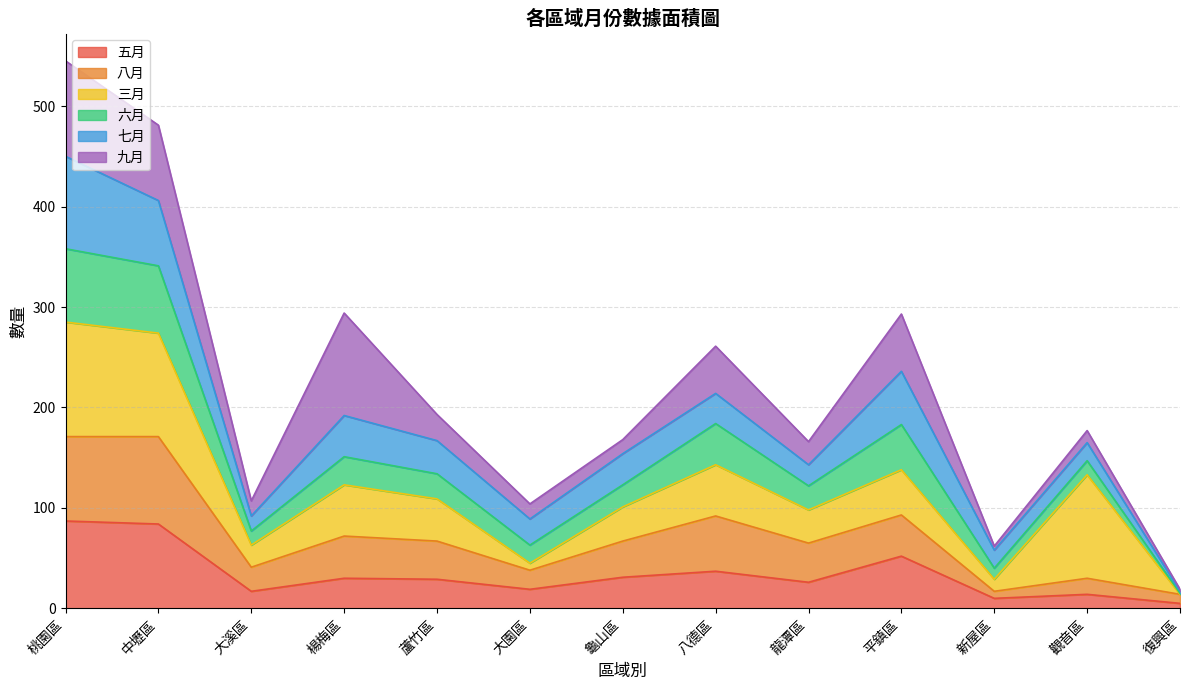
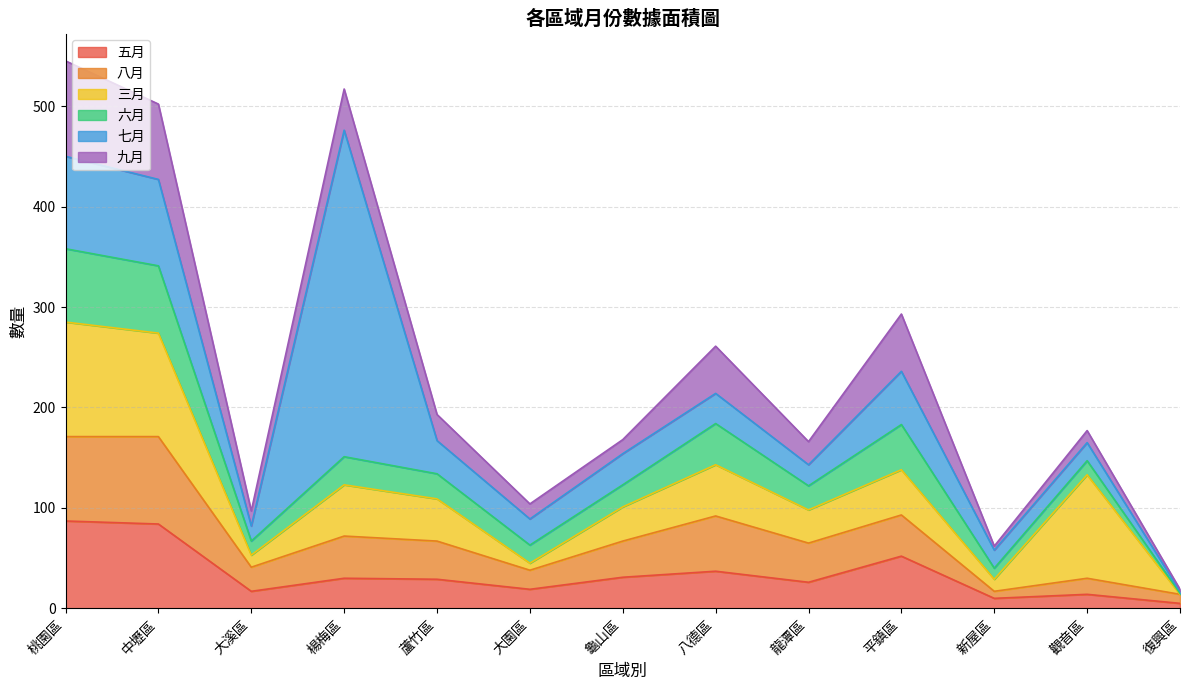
七月, 中壢區: 65 -> 86
三月, 大溪區: 22 -> 12
七月, 楊梅區: 41 -> 325
九月, 楊梅區: 102 -> 41
